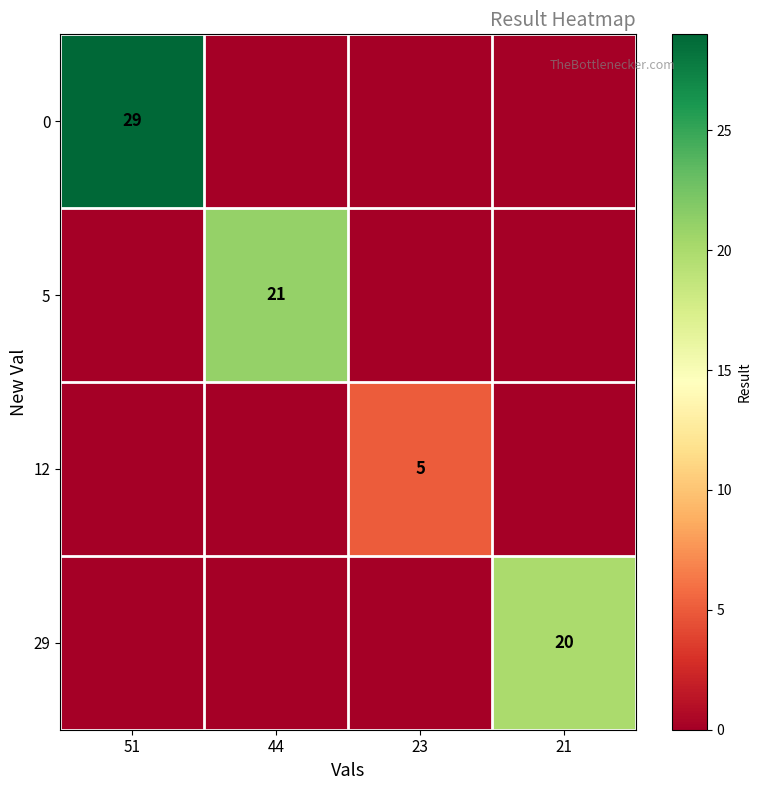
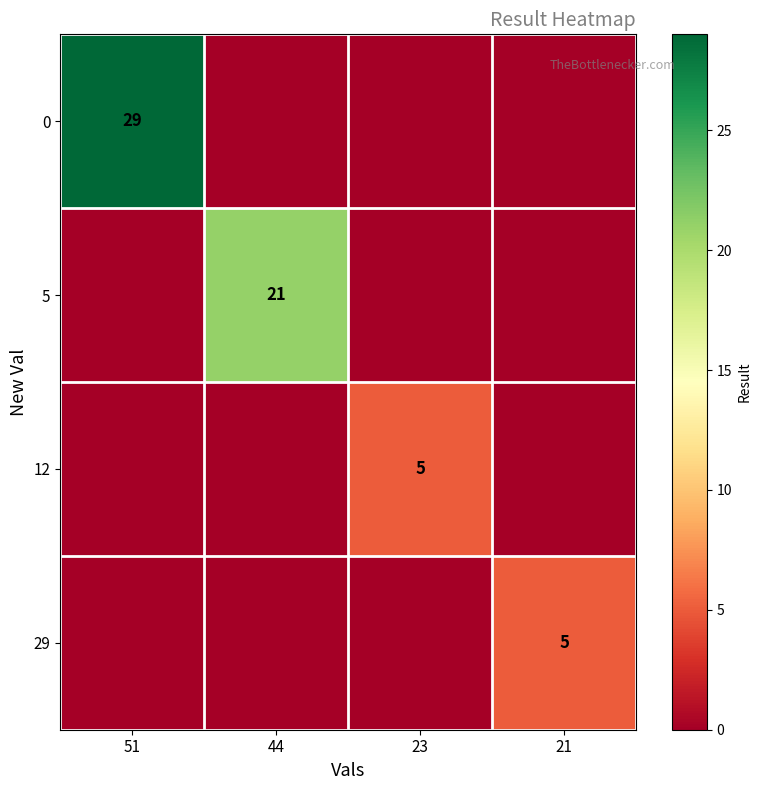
29, 21: 20 -> 5
